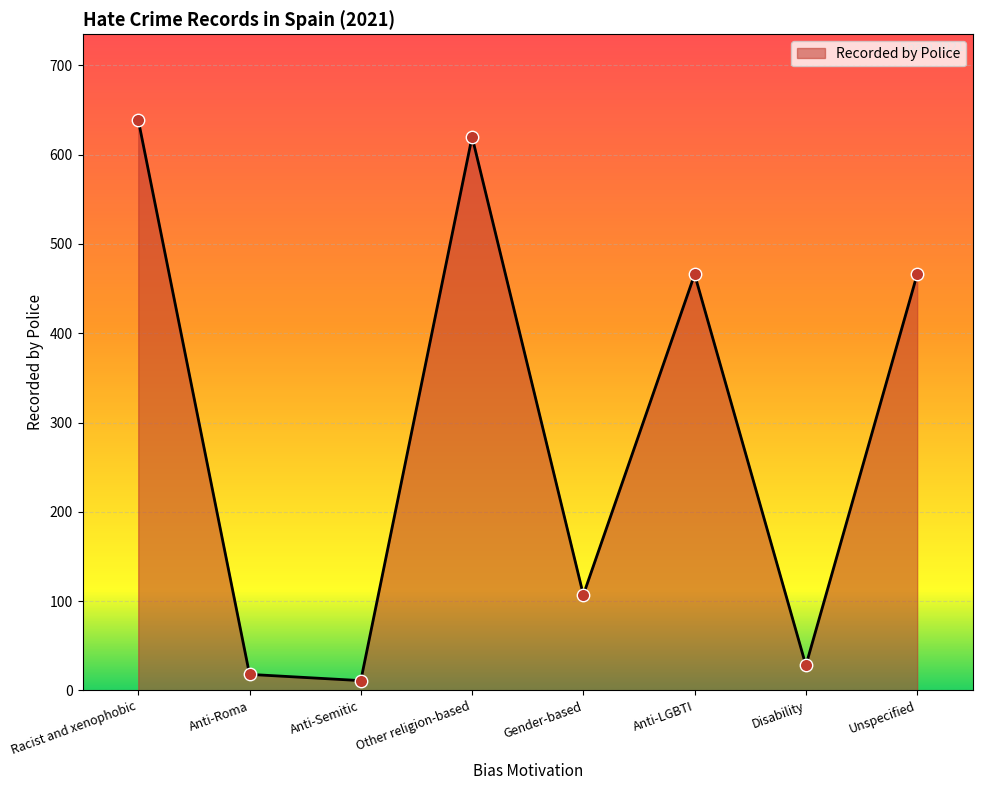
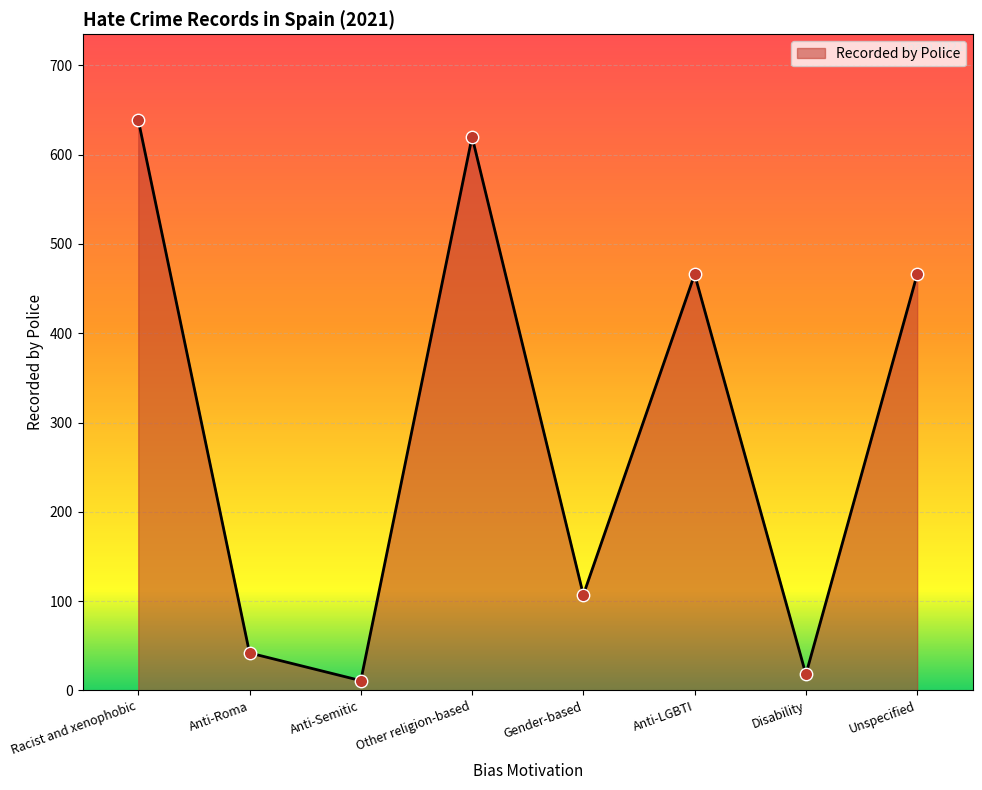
Anti-Roma: 20 -> 40
Disability: 30 -> 20
